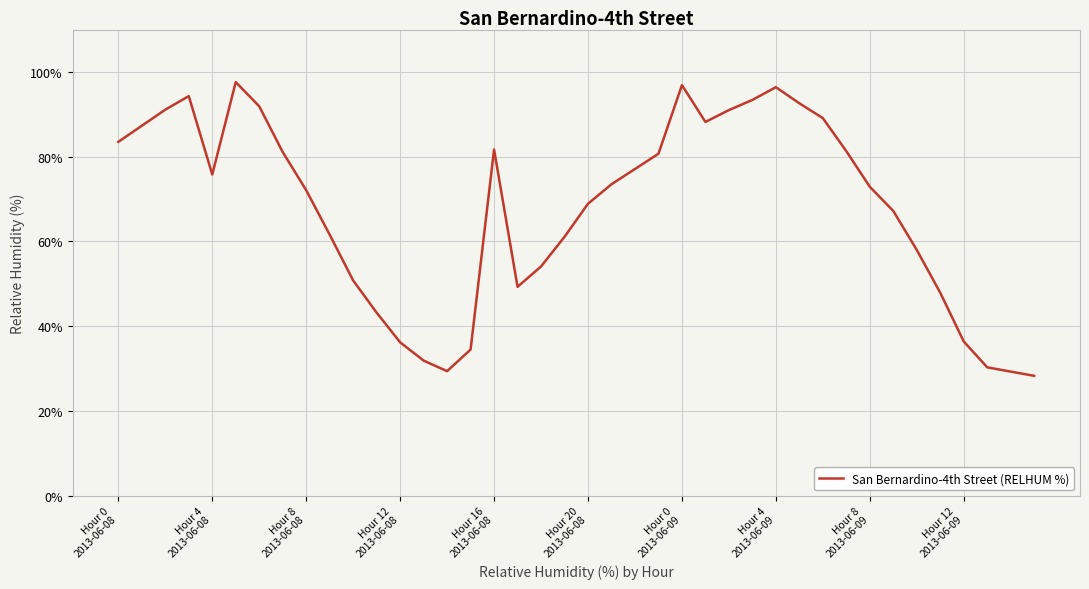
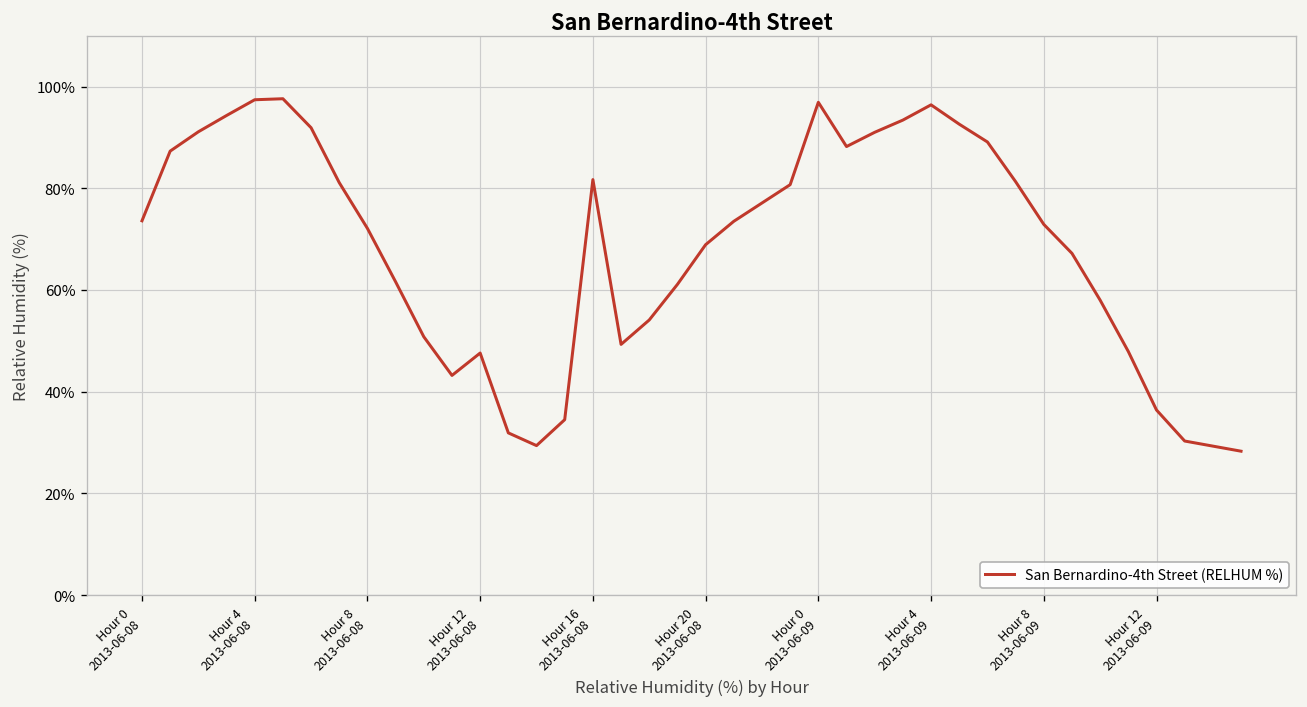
Hour 0 2013-06-08: 84% -> 74%
Hour 4 2013-06-08: 76% -> 97%
Hour 12 2013-06-08: 36% -> 48%
